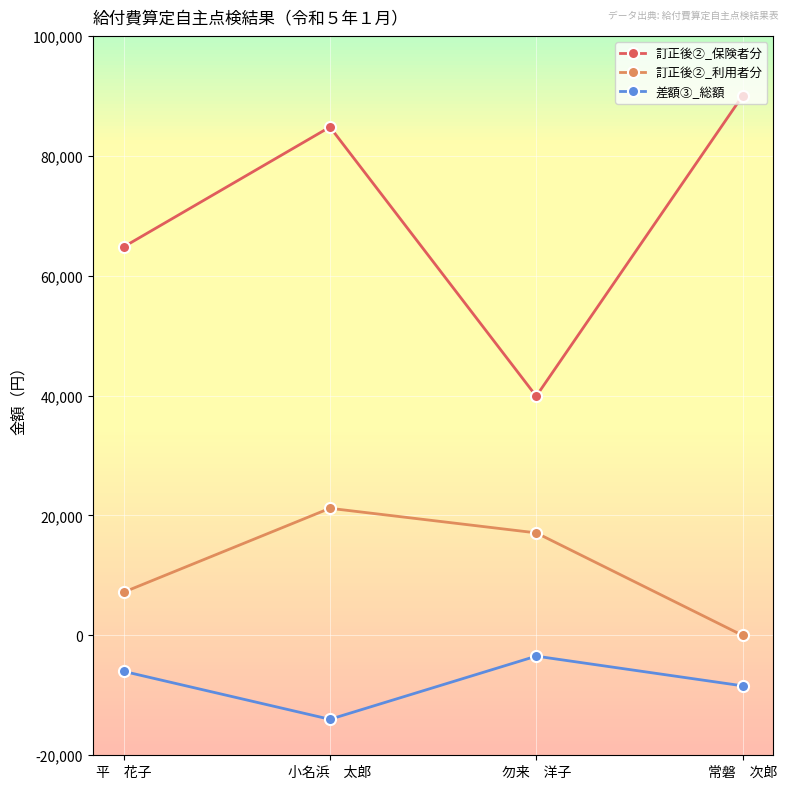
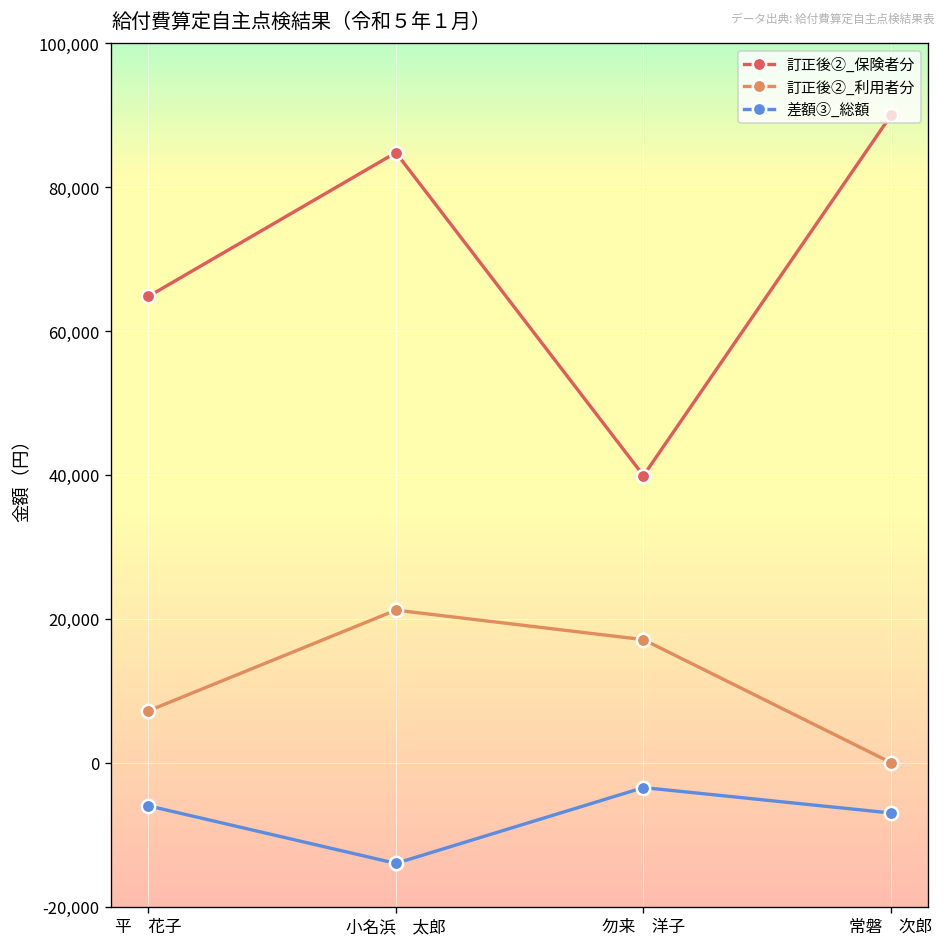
差額③_総額, 常磐 次郎: -8,000 -> -7,000
